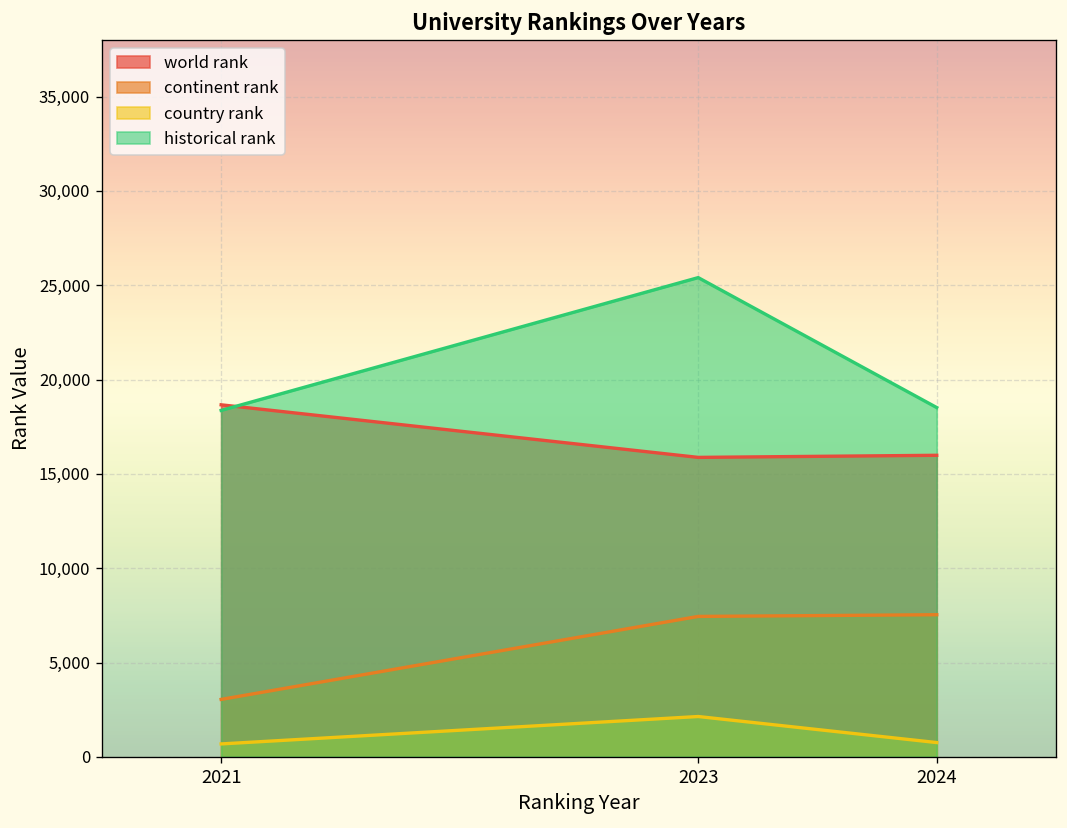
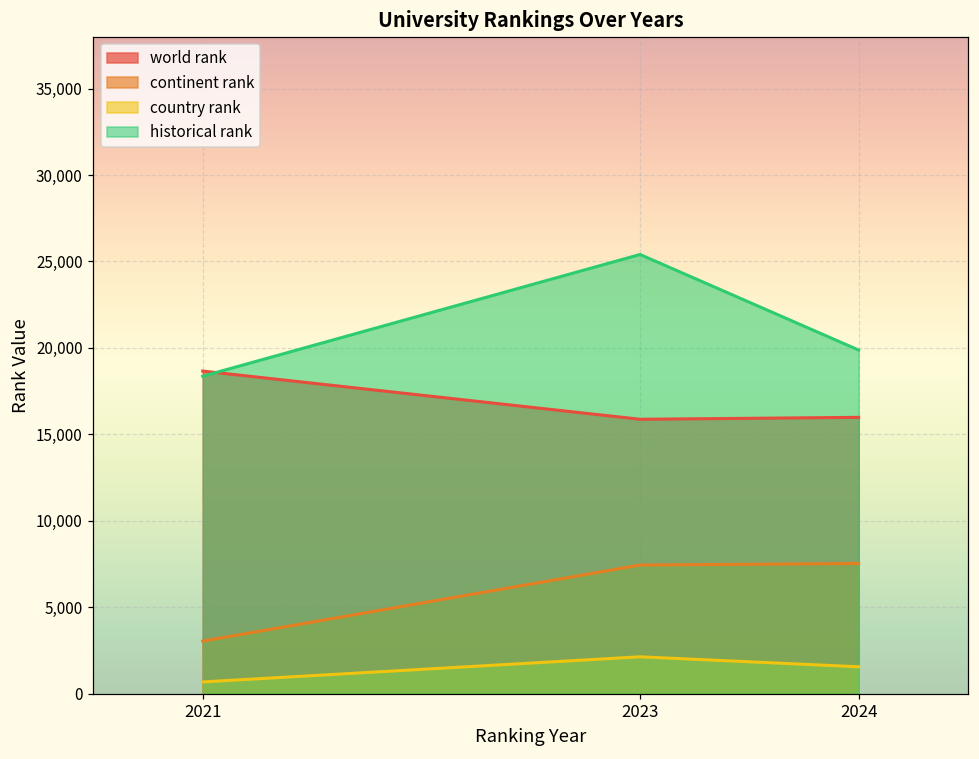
country rank, 2024: 800 -> 1,600
historical rank, 2024: 18,500 -> 19,900
